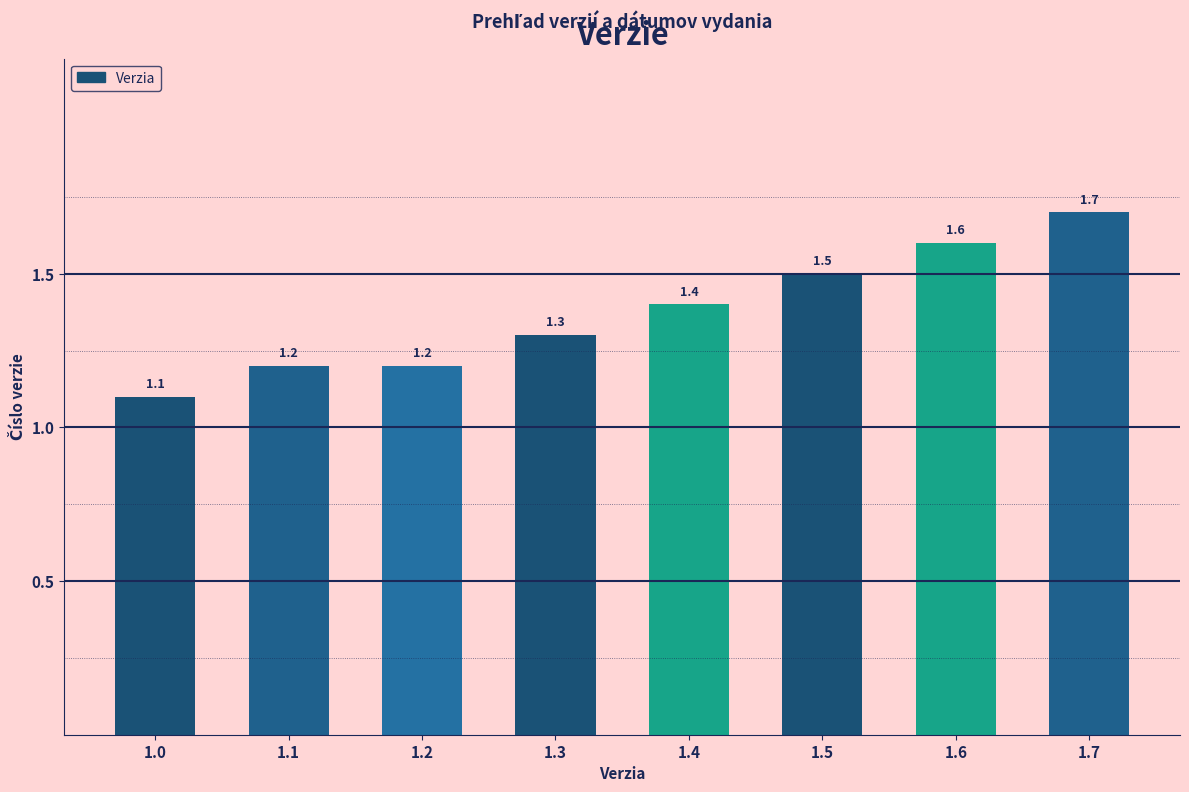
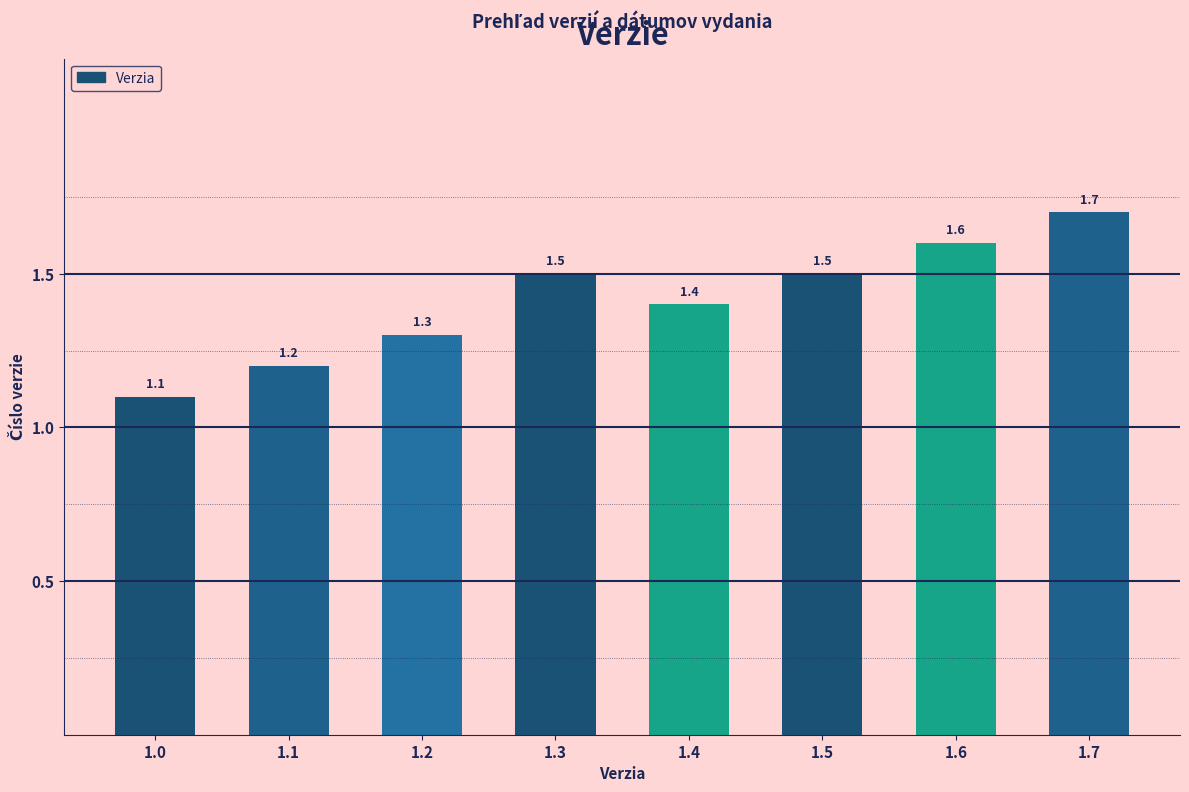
1.2: 1.2 -> 1.3
1.3: 1.3 -> 1.5
